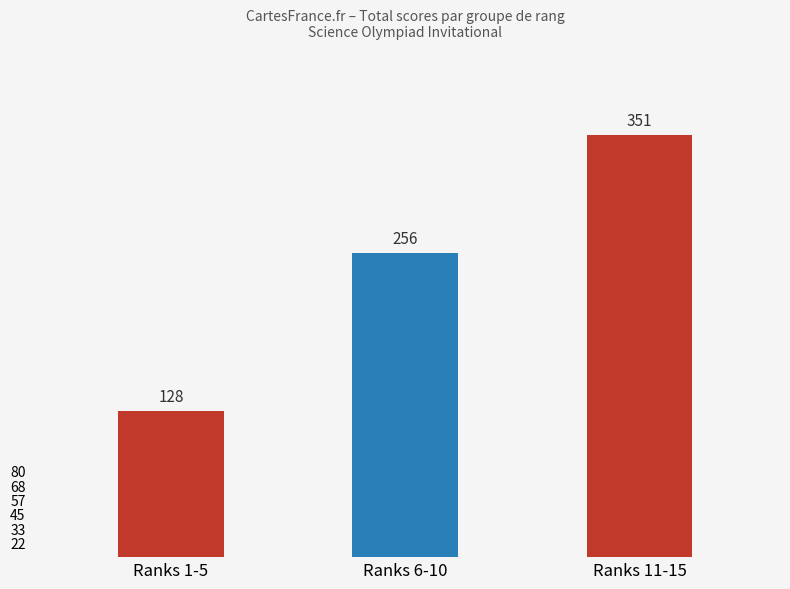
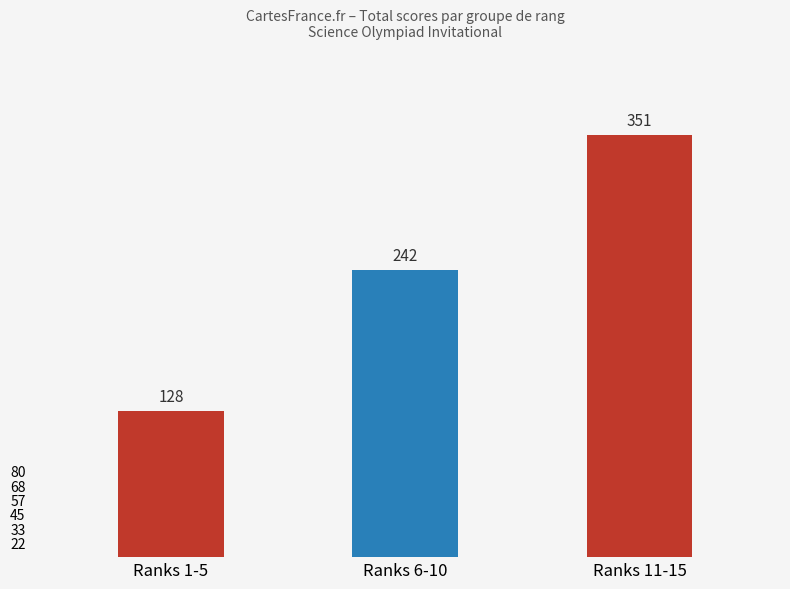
Ranks 6-10: 256 -> 242
